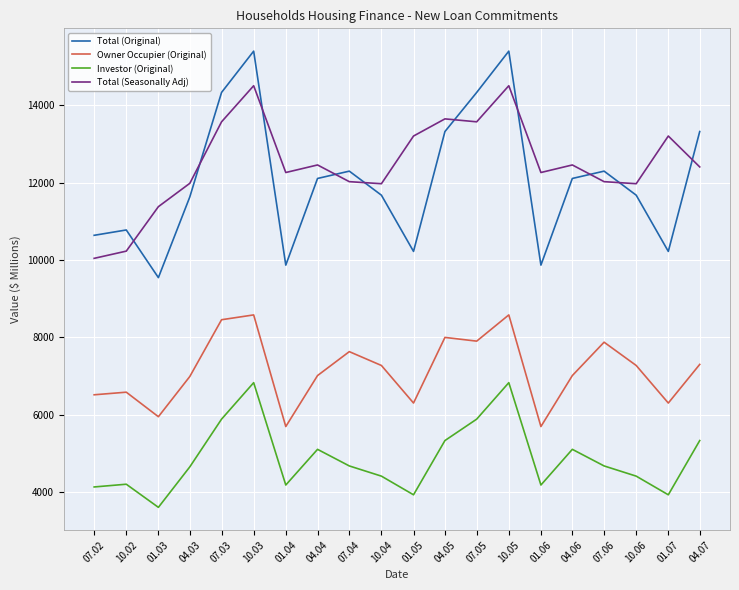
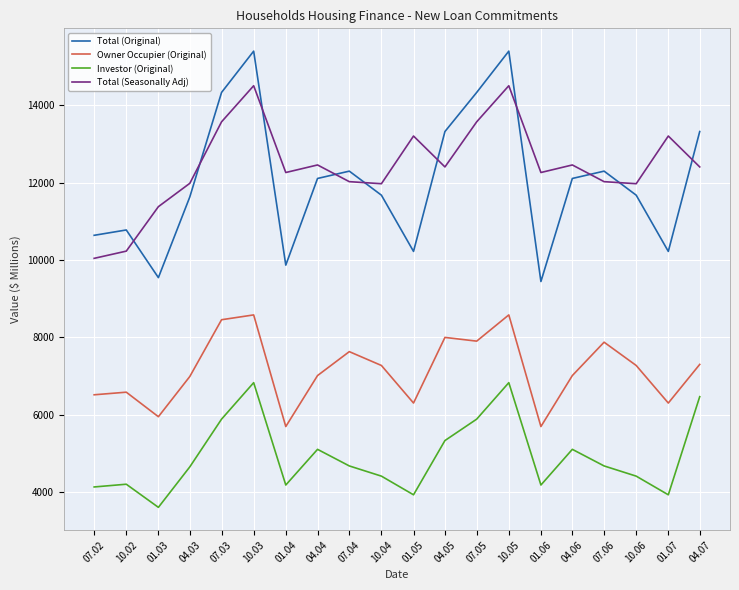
Total (Seasonally Adj), 04.05: 13700 -> 12400
Total (Original), 01.06: 9900 -> 9400
Investor (Original), 04.07: 5300 -> 6500
